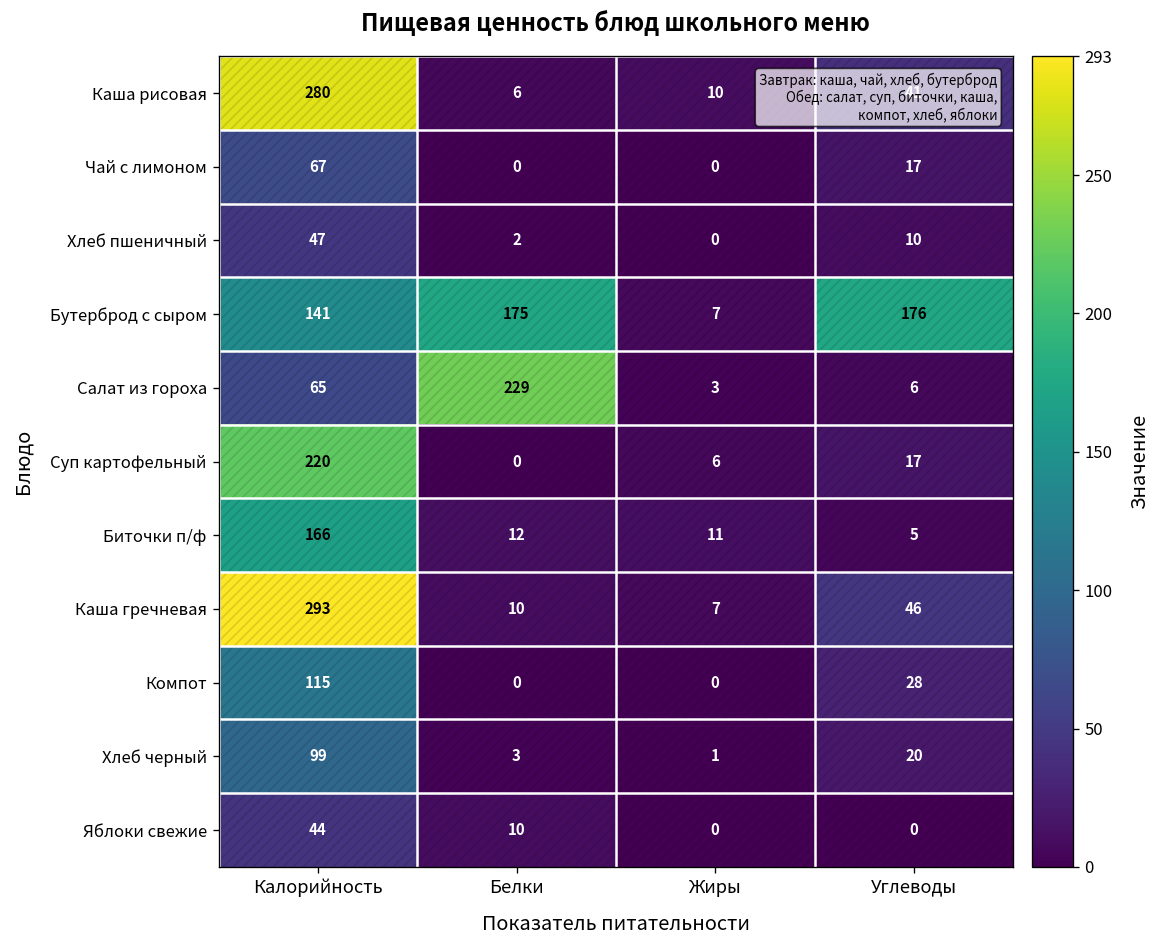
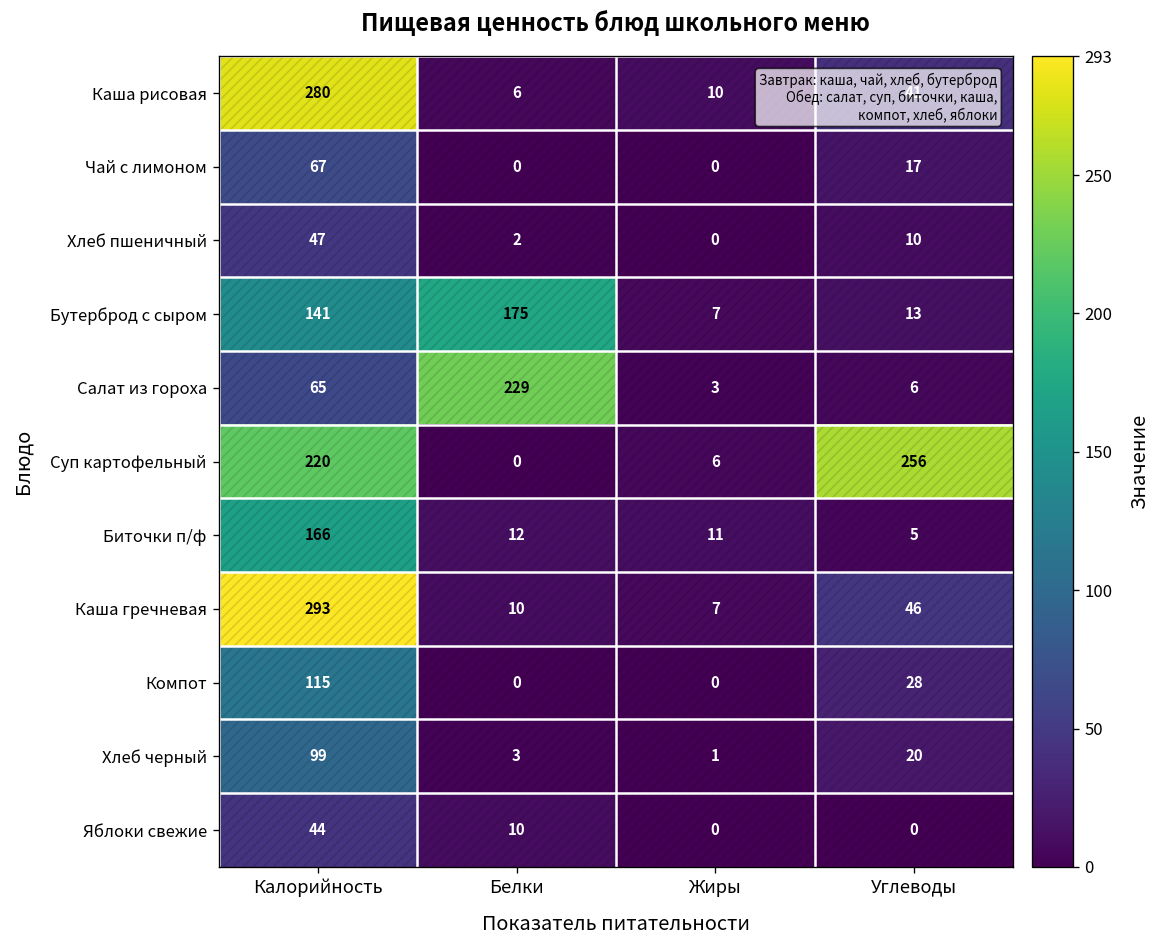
Бутерброд с сыром, Углеводы: 176 -> 13
Суп картофельный, Углеводы: 17 -> 256
